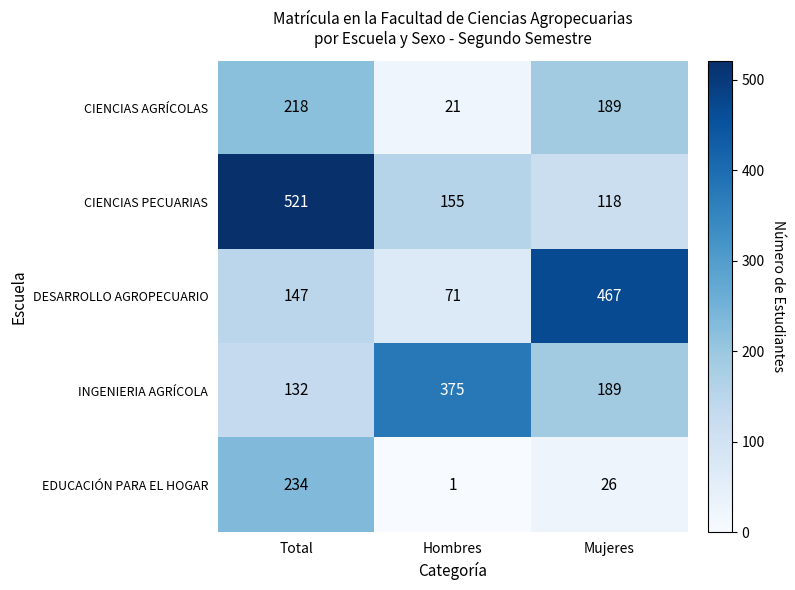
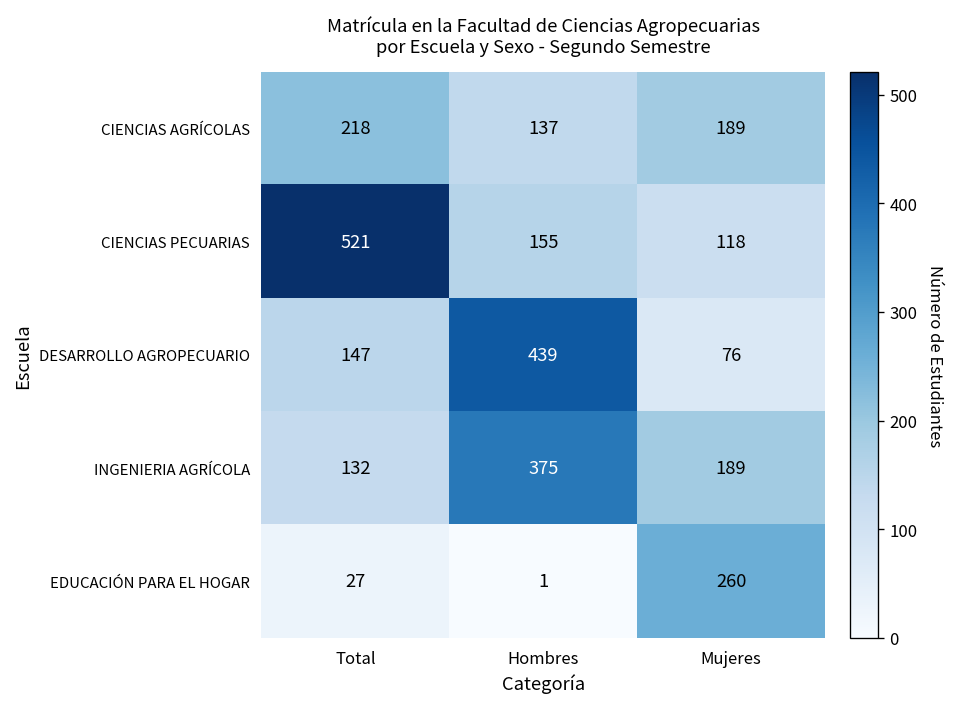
CIENCIAS AGRÍCOLAS, Hombres: 21 -> 137
DESARROLLO AGROPECUARIO, Hombres: 71 -> 439
DESARROLLO AGROPECUARIO, Mujeres: 467 -> 76
EDUCACIÓN PARA EL HOGAR, Total: 234 -> 27
EDUCACIÓN PARA EL HOGAR, Mujeres: 26 -> 260
